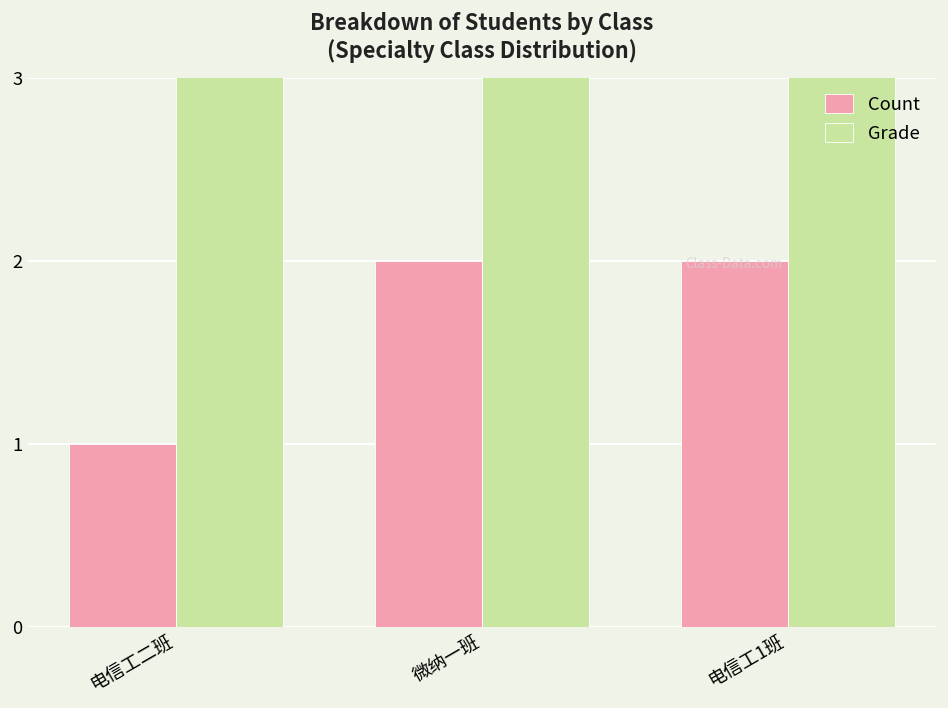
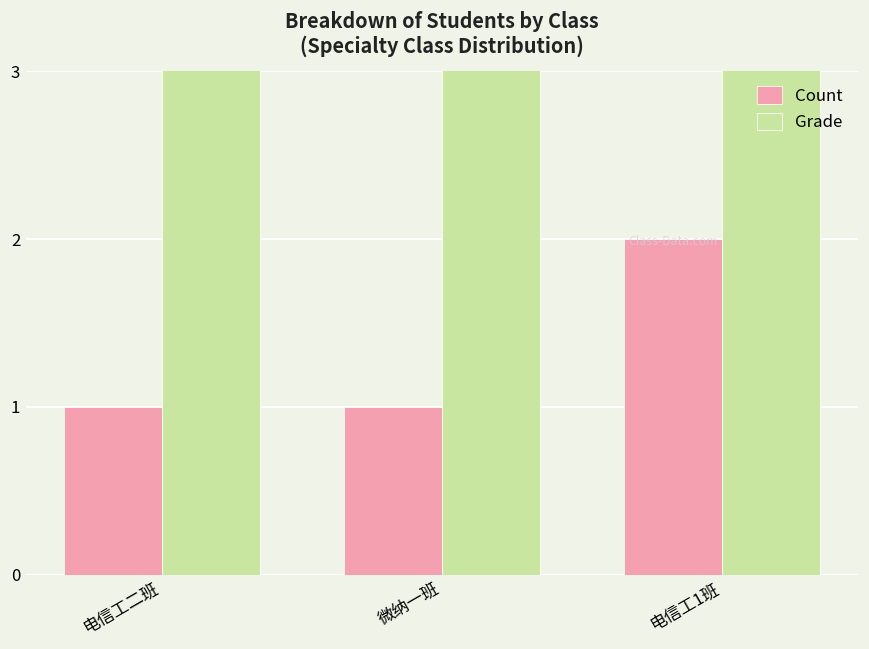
Count, 微纳一班: 2 -> 1
